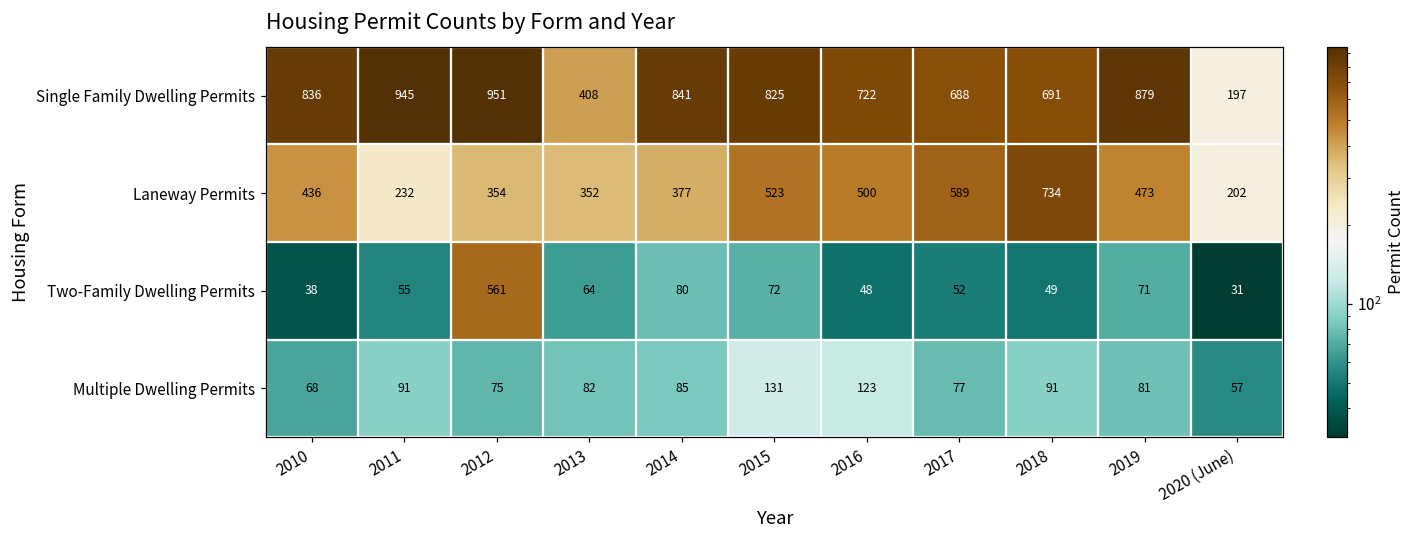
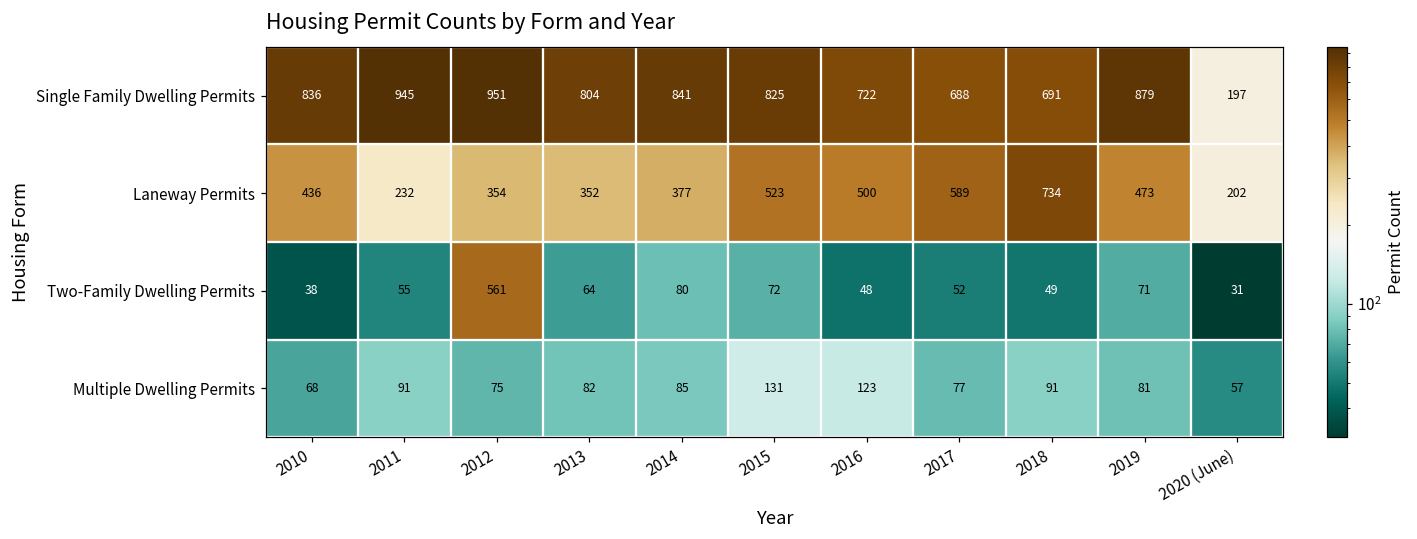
Single Family Dwelling Permits, 2013: 408 -> 804
